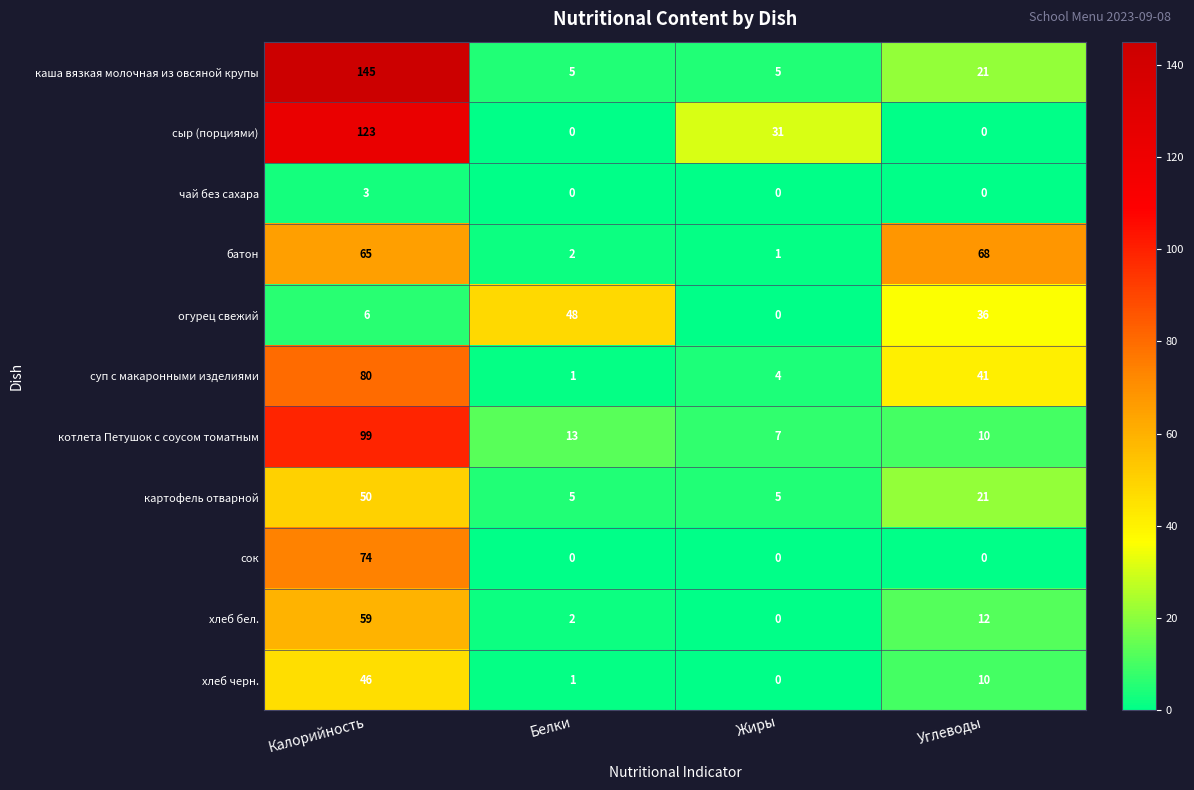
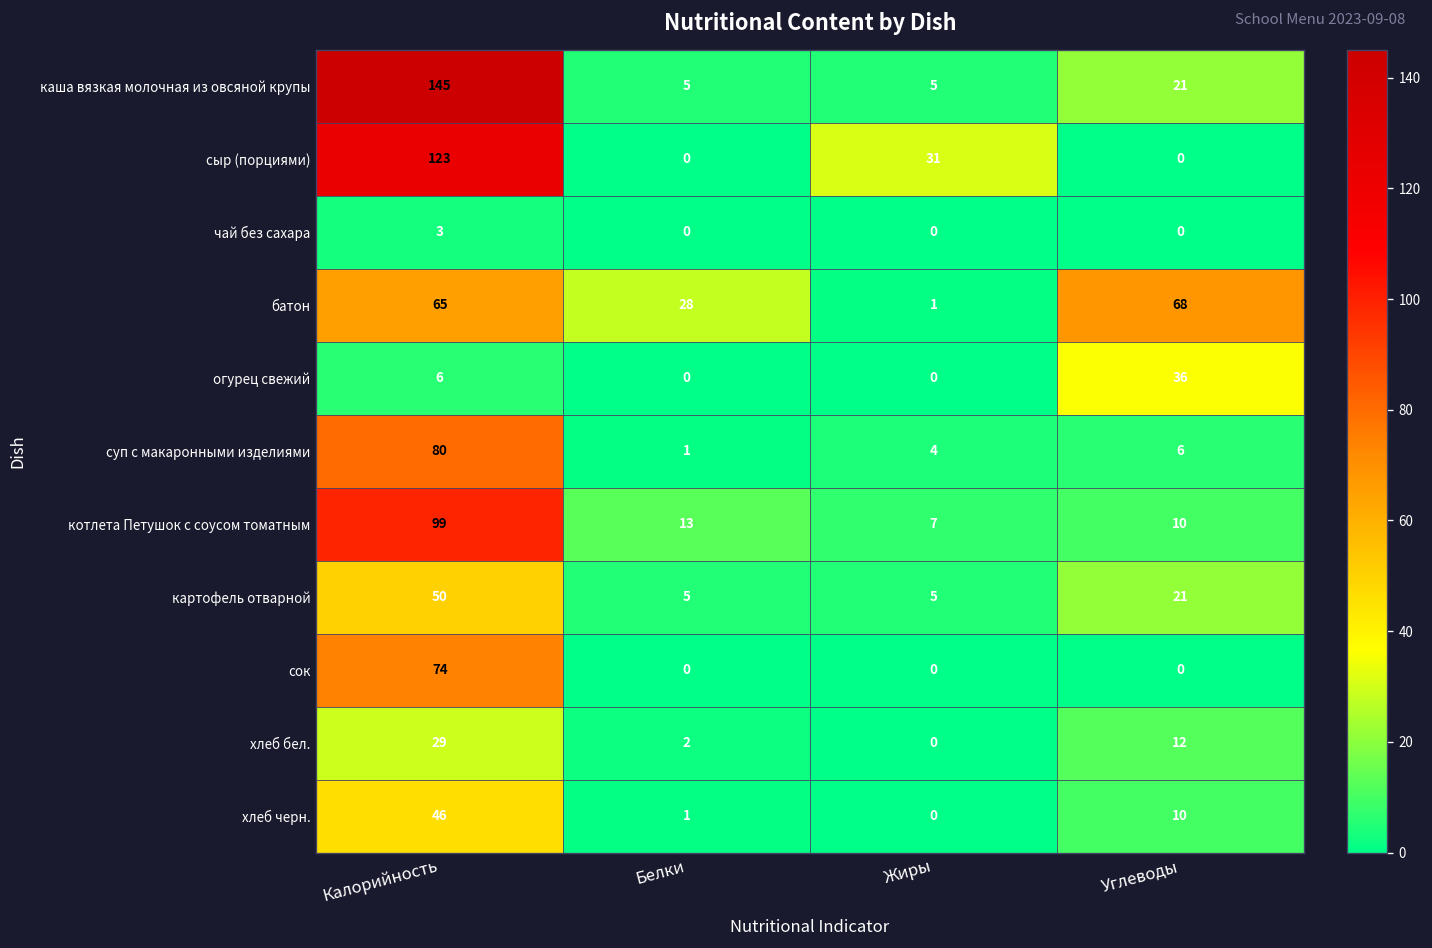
батон, Белки: 2 -> 28
огурец свежий, Белки: 48 -> 0
суп с макаронными изделиями, Углеводы: 41 -> 6
хлеб бел., Калорийность: 59 -> 29
